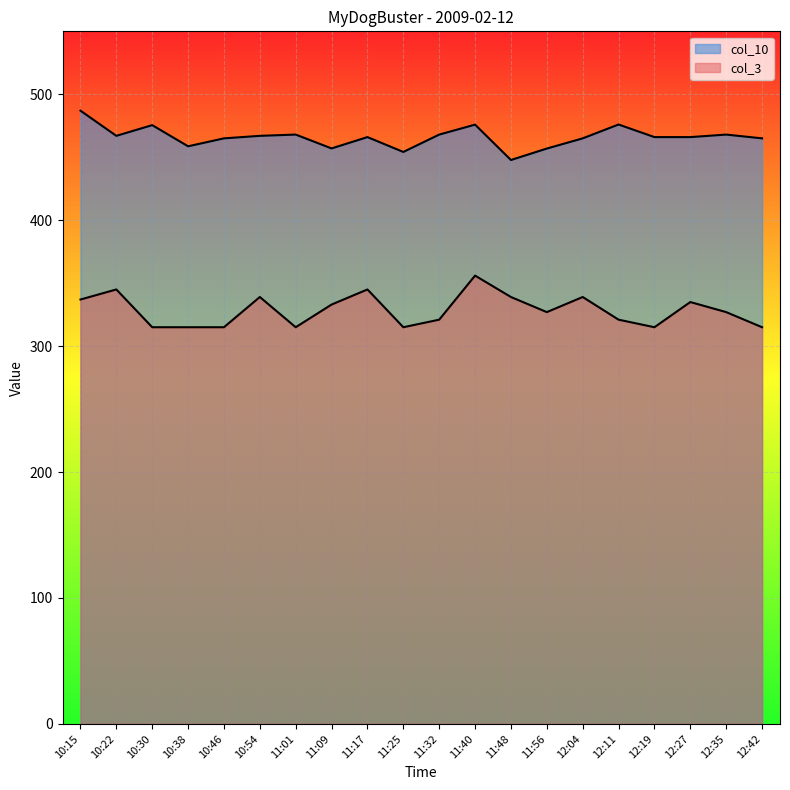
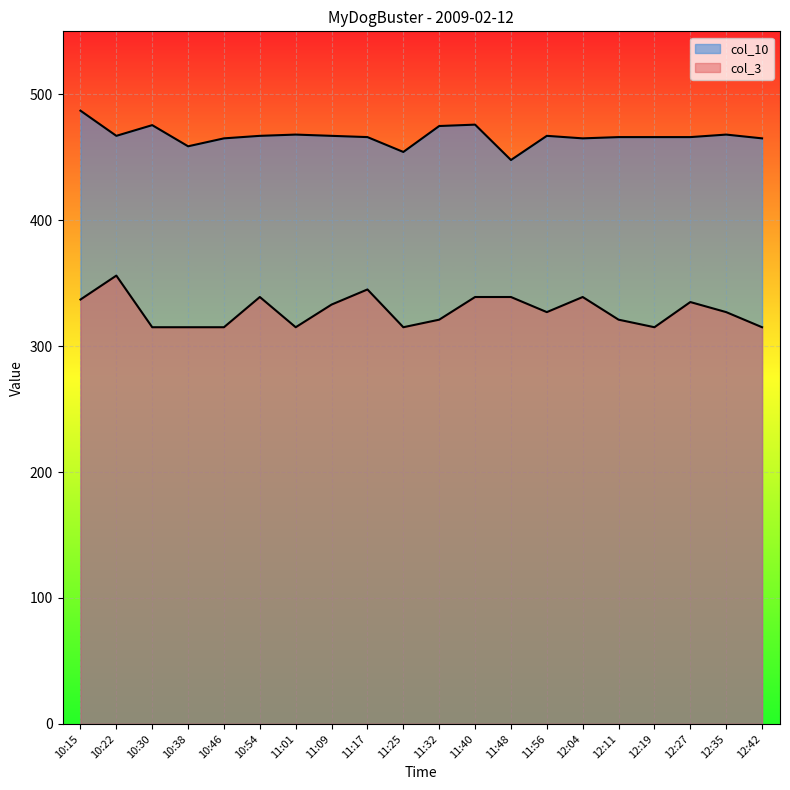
col_3, 10:22: 345 -> 356
col_10, 11:09: 457 -> 467
col_10, 11:32: 468 -> 475
col_3, 11:40: 356 -> 339
col_10, 11:56: 457 -> 467
col_10, 12:11: 476 -> 466
